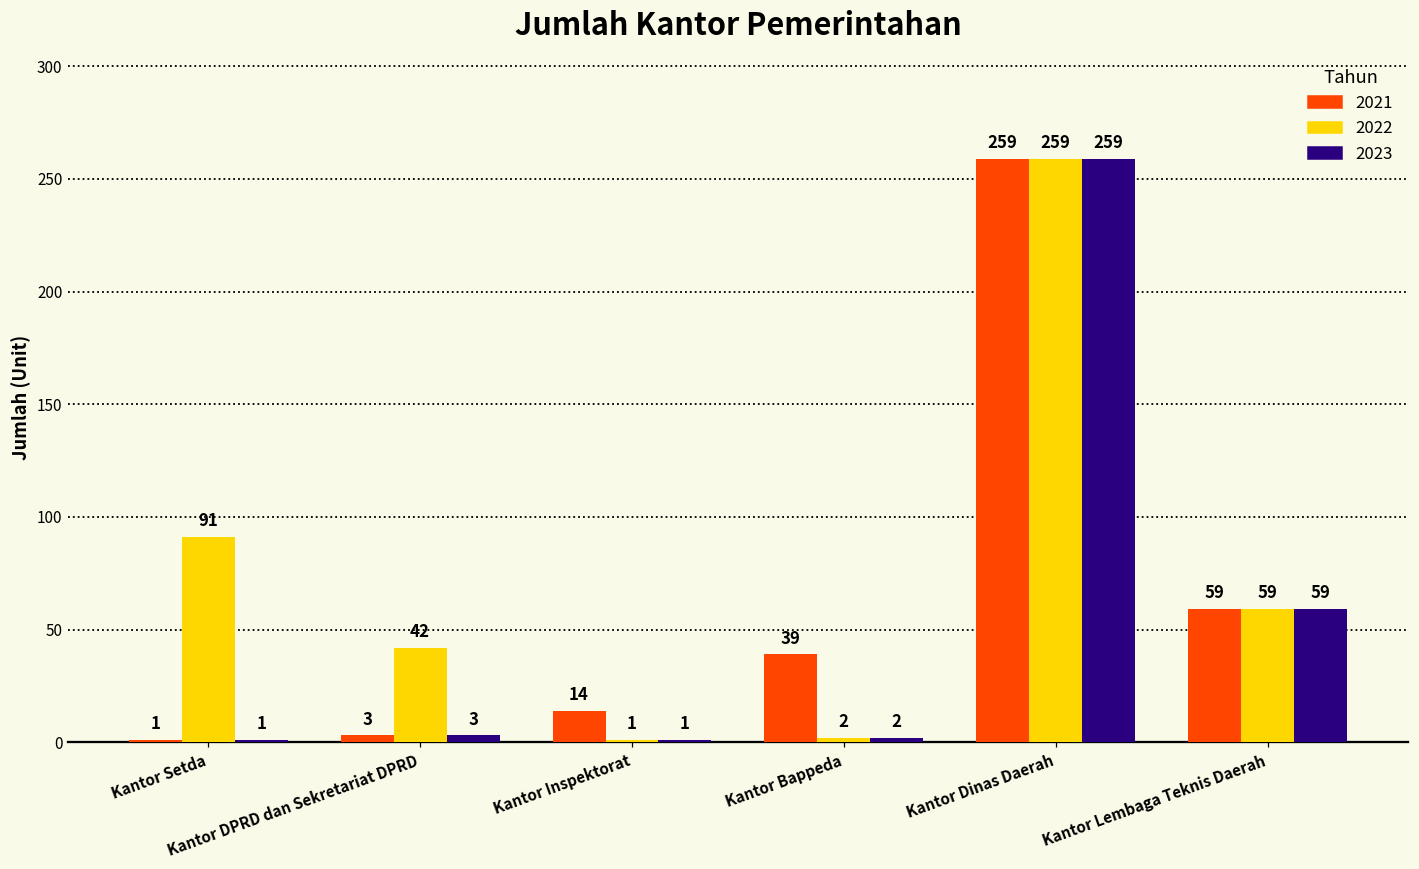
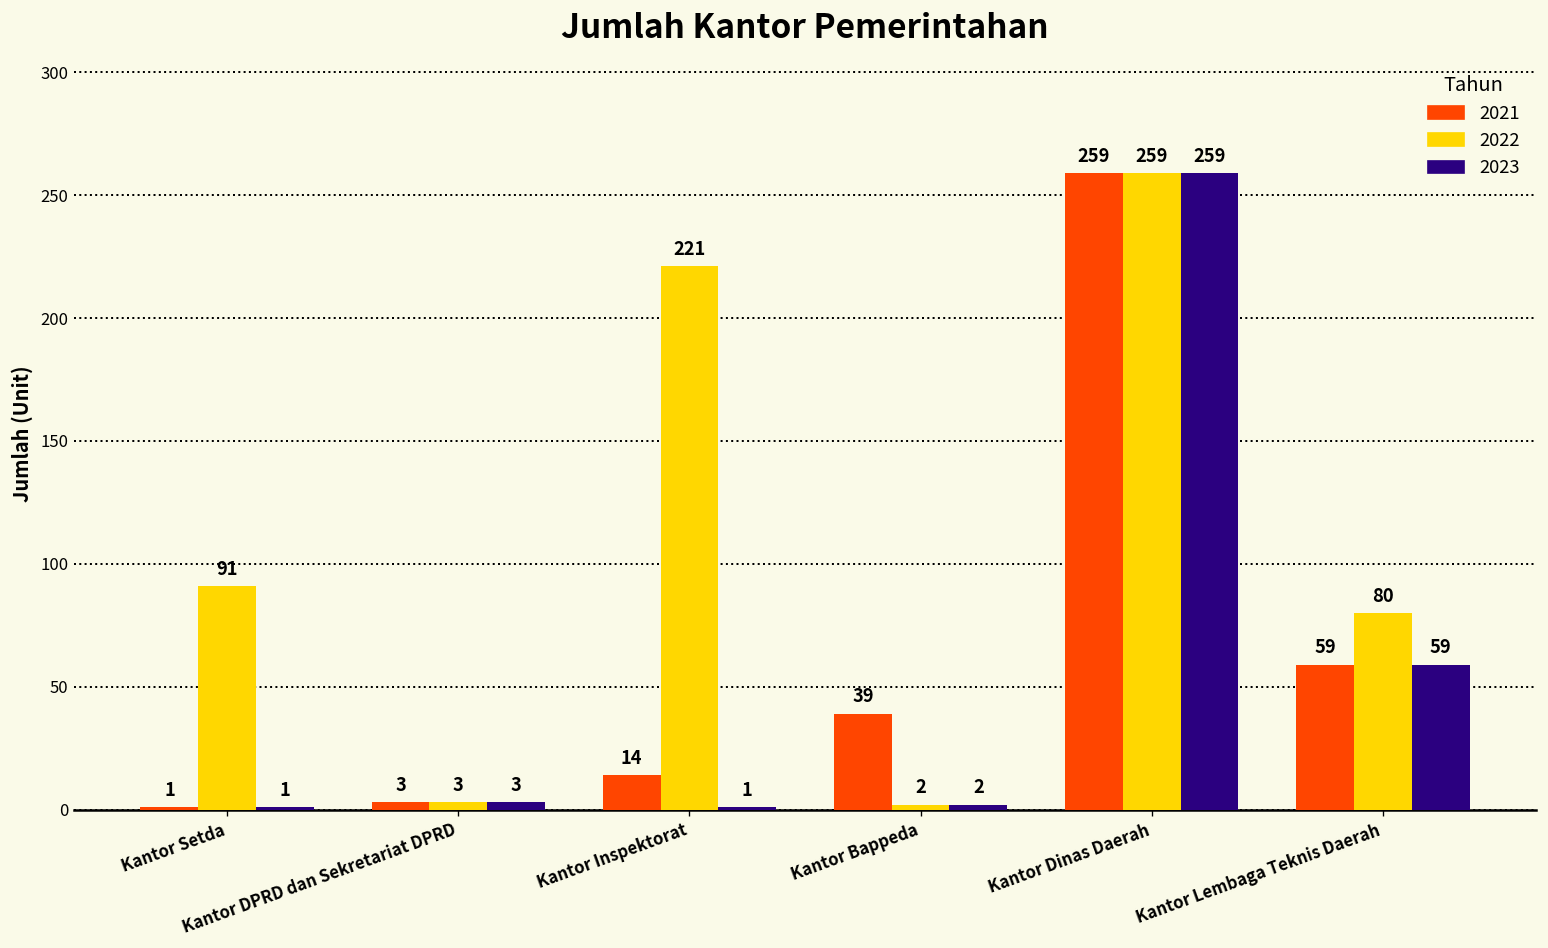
2022, Kantor DPRD dan Sekretariat DPRD: 42 -> 3
2022, Kantor Inspektorat: 1 -> 221
2022, Kantor Lembaga Teknis Daerah: 59 -> 80
